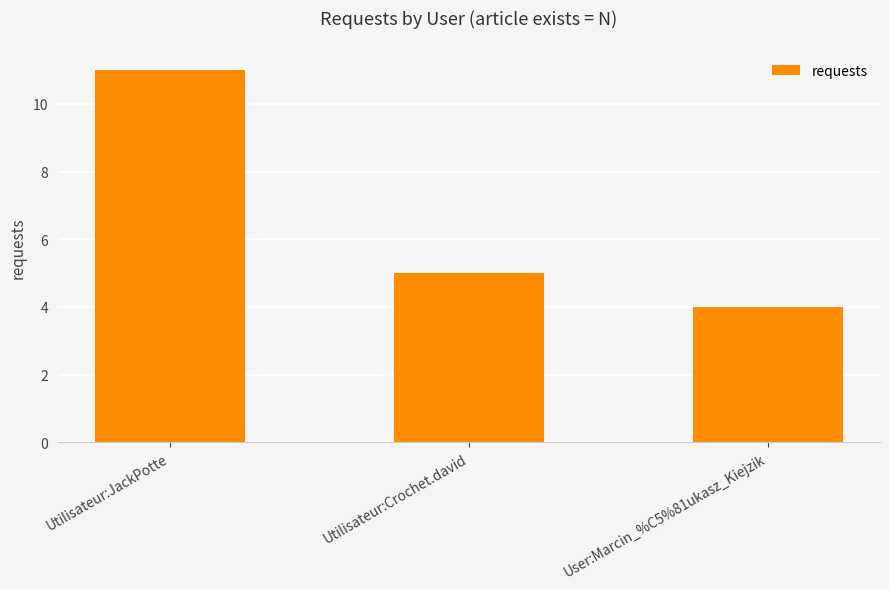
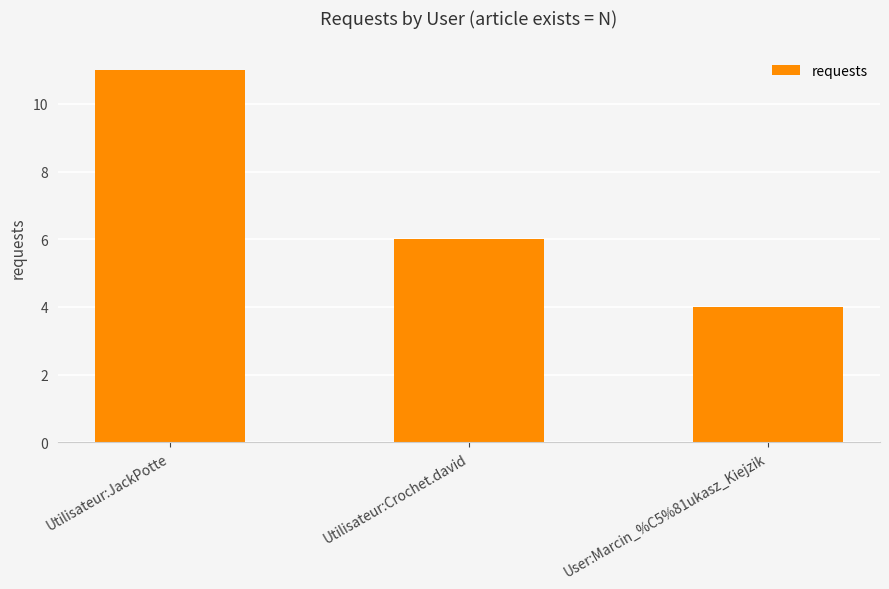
Utilisateur:Crochet.david: 5 -> 6
